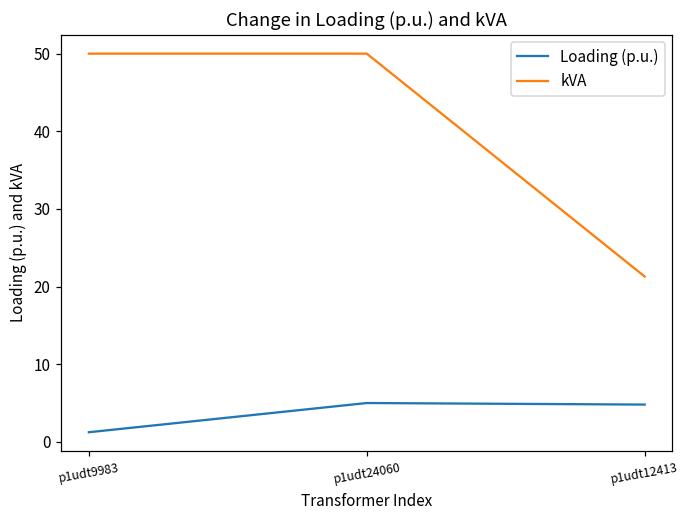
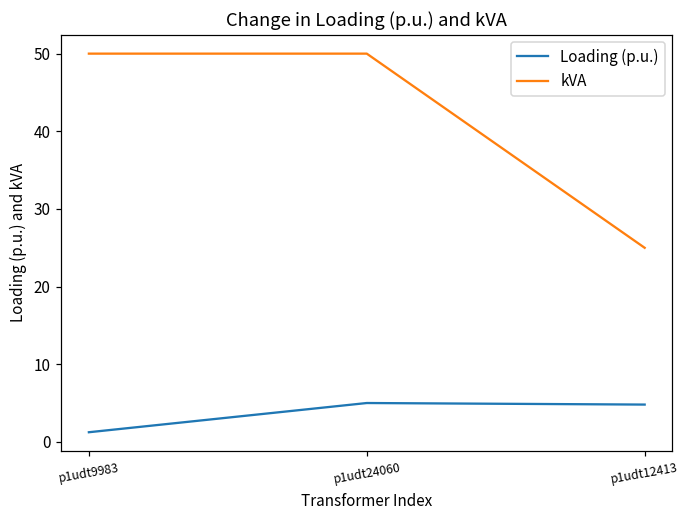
kVA, p1udt12413: 21 -> 25
